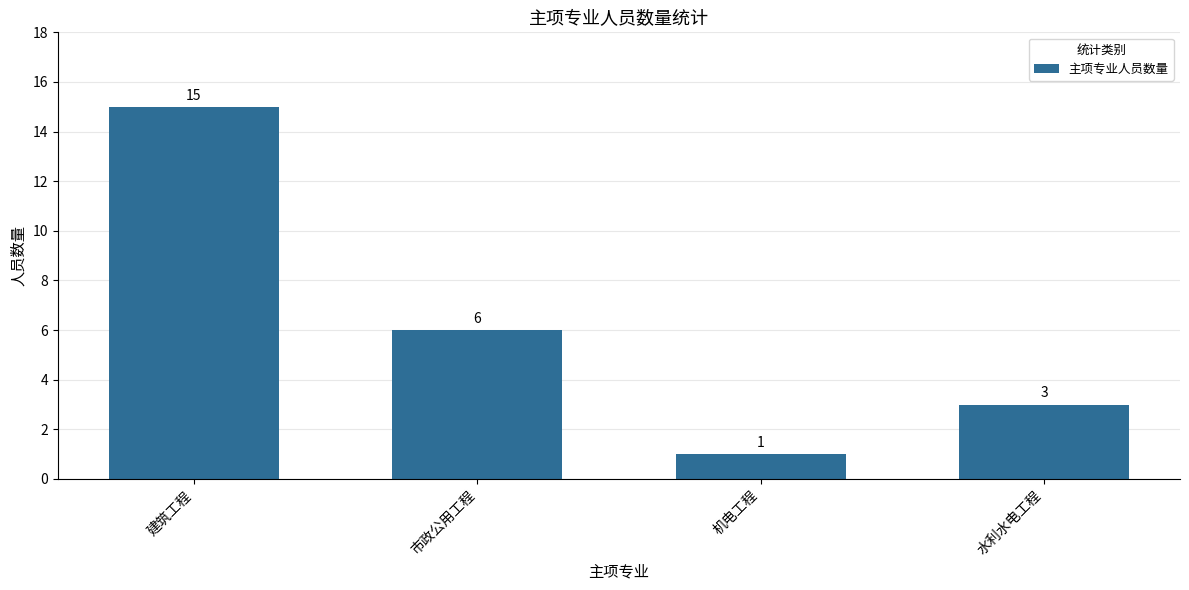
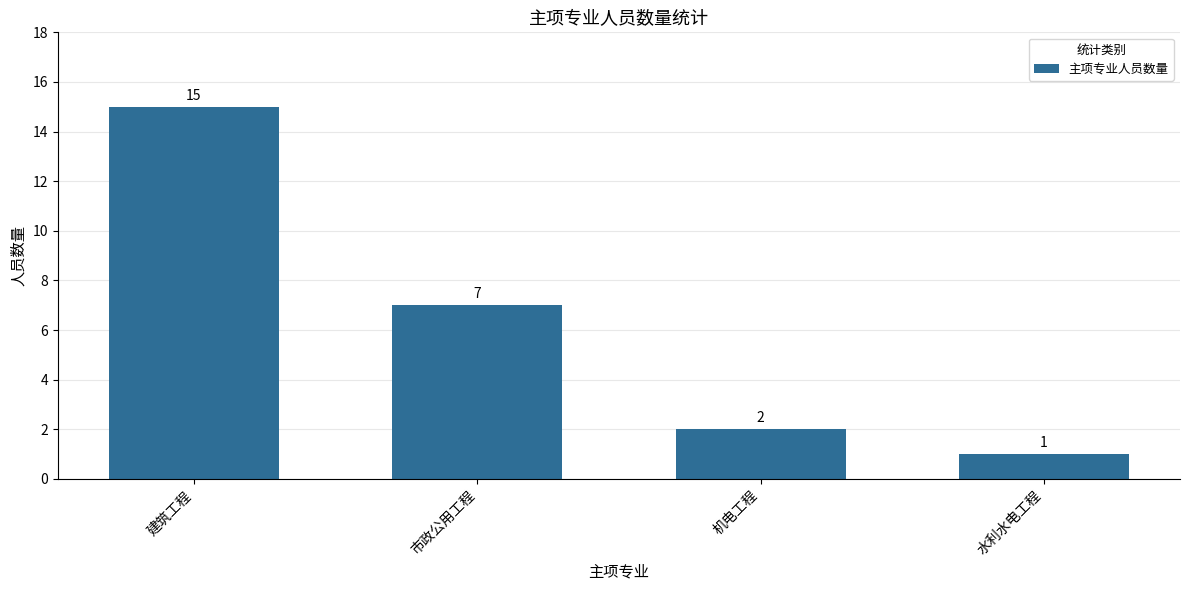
市政公用工程: 6 -> 7
机电工程: 1 -> 2
水利水电工程: 3 -> 1
